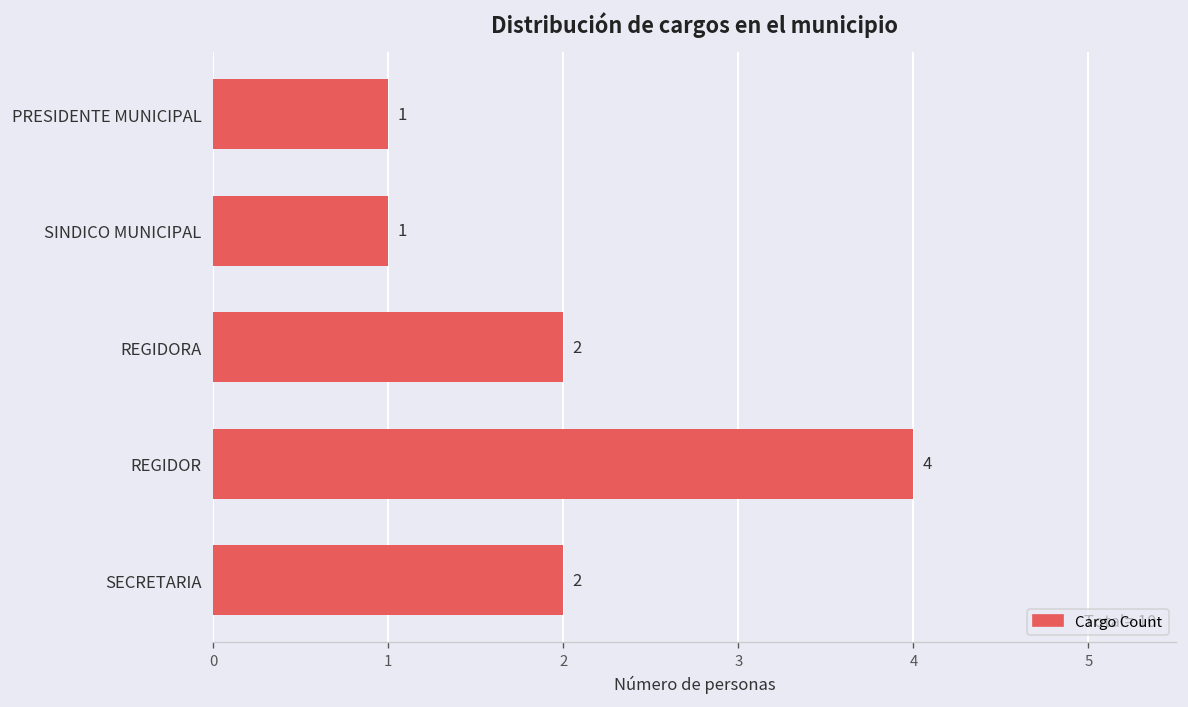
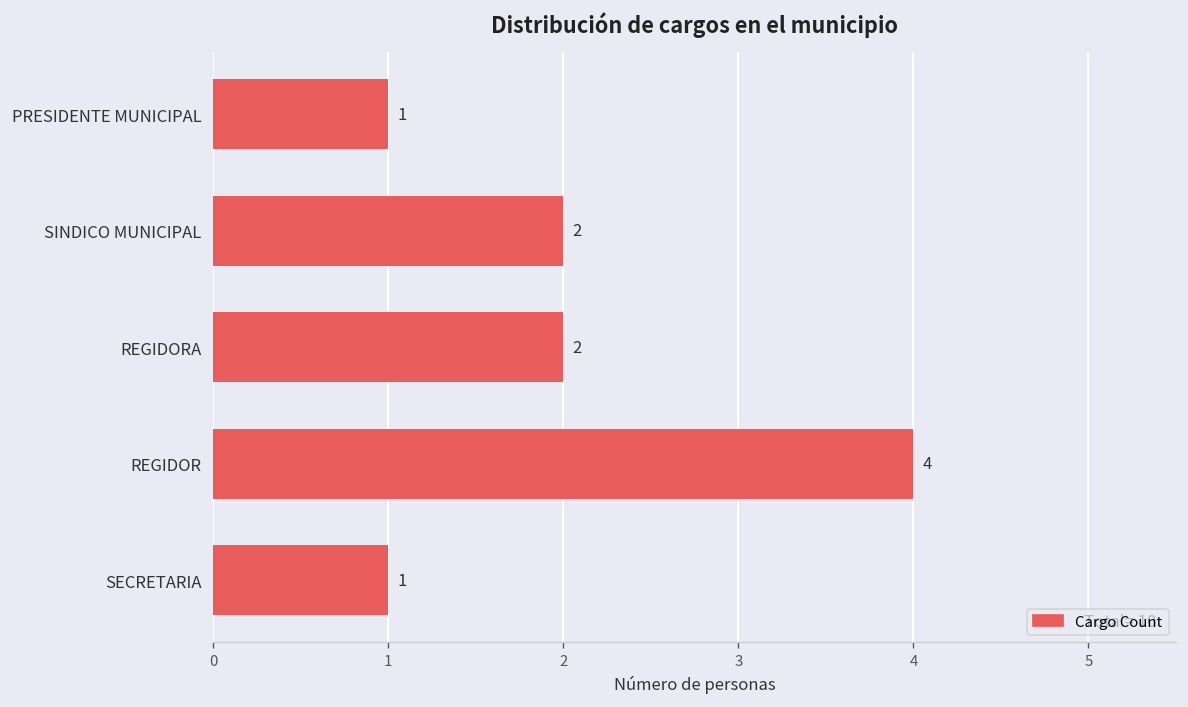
SINDICO MUNICIPAL: 1 -> 2
SECRETARIA: 2 -> 1
